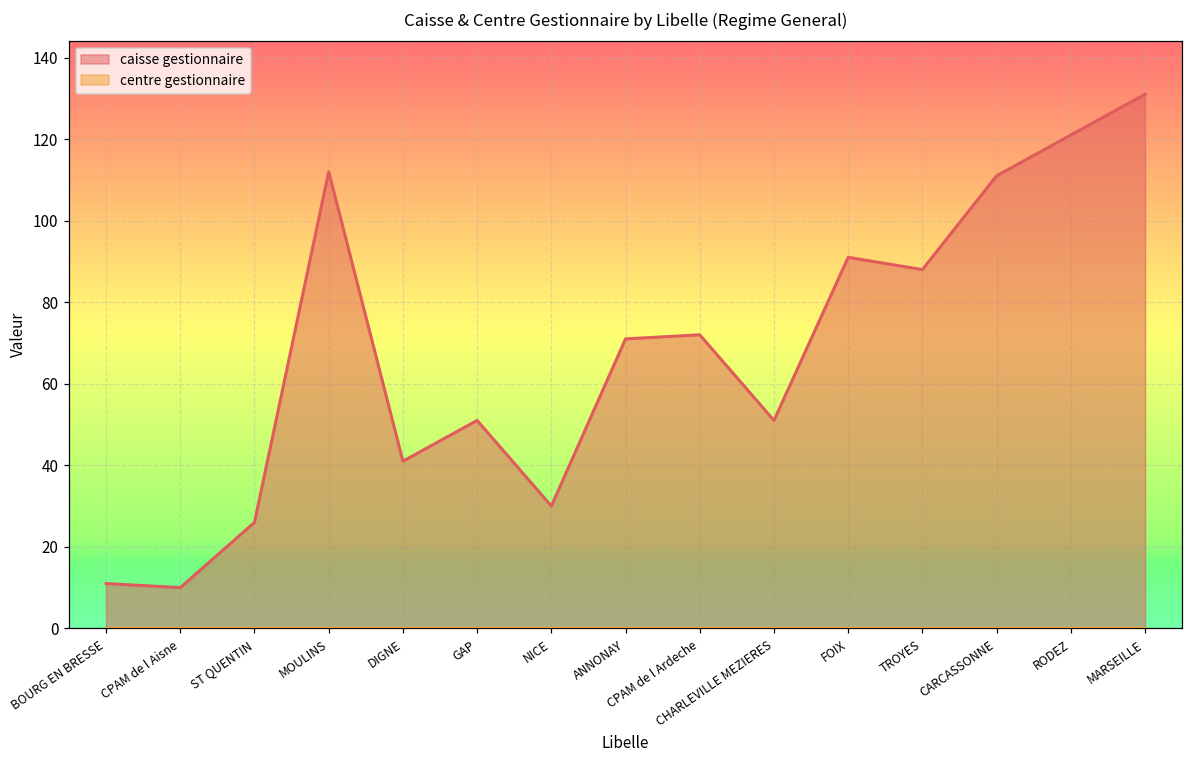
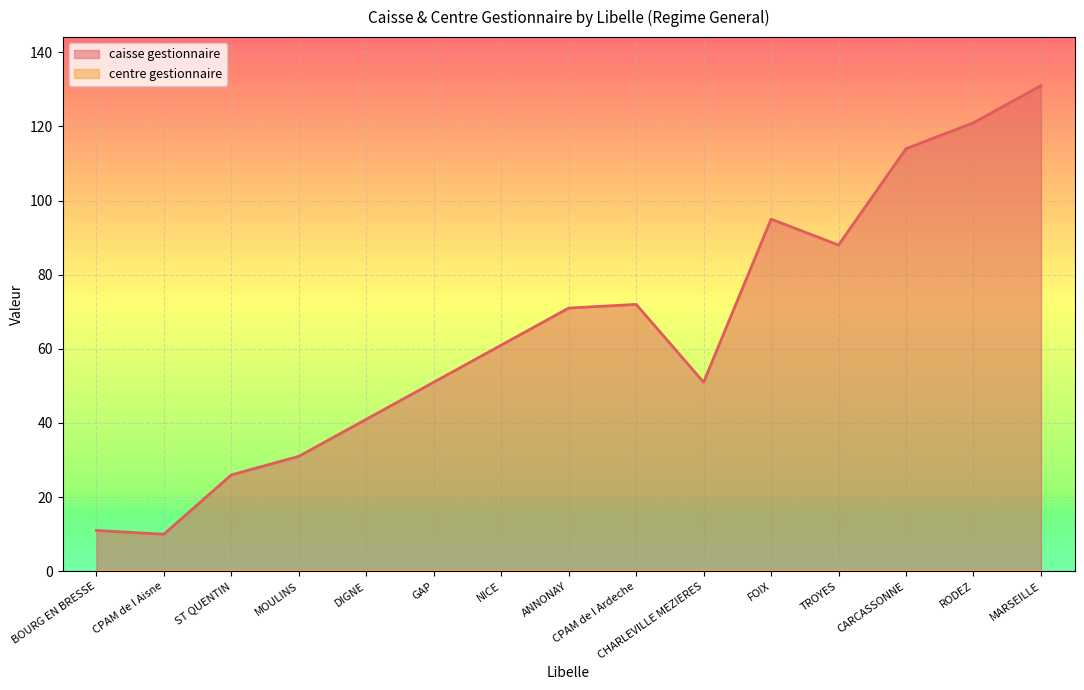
caisse gestionnaire, MOULINS: 112 -> 31
caisse gestionnaire, NICE: 30 -> 61
caisse gestionnaire, FOIX: 91 -> 95
caisse gestionnaire, CARCASSONNE: 111 -> 114
